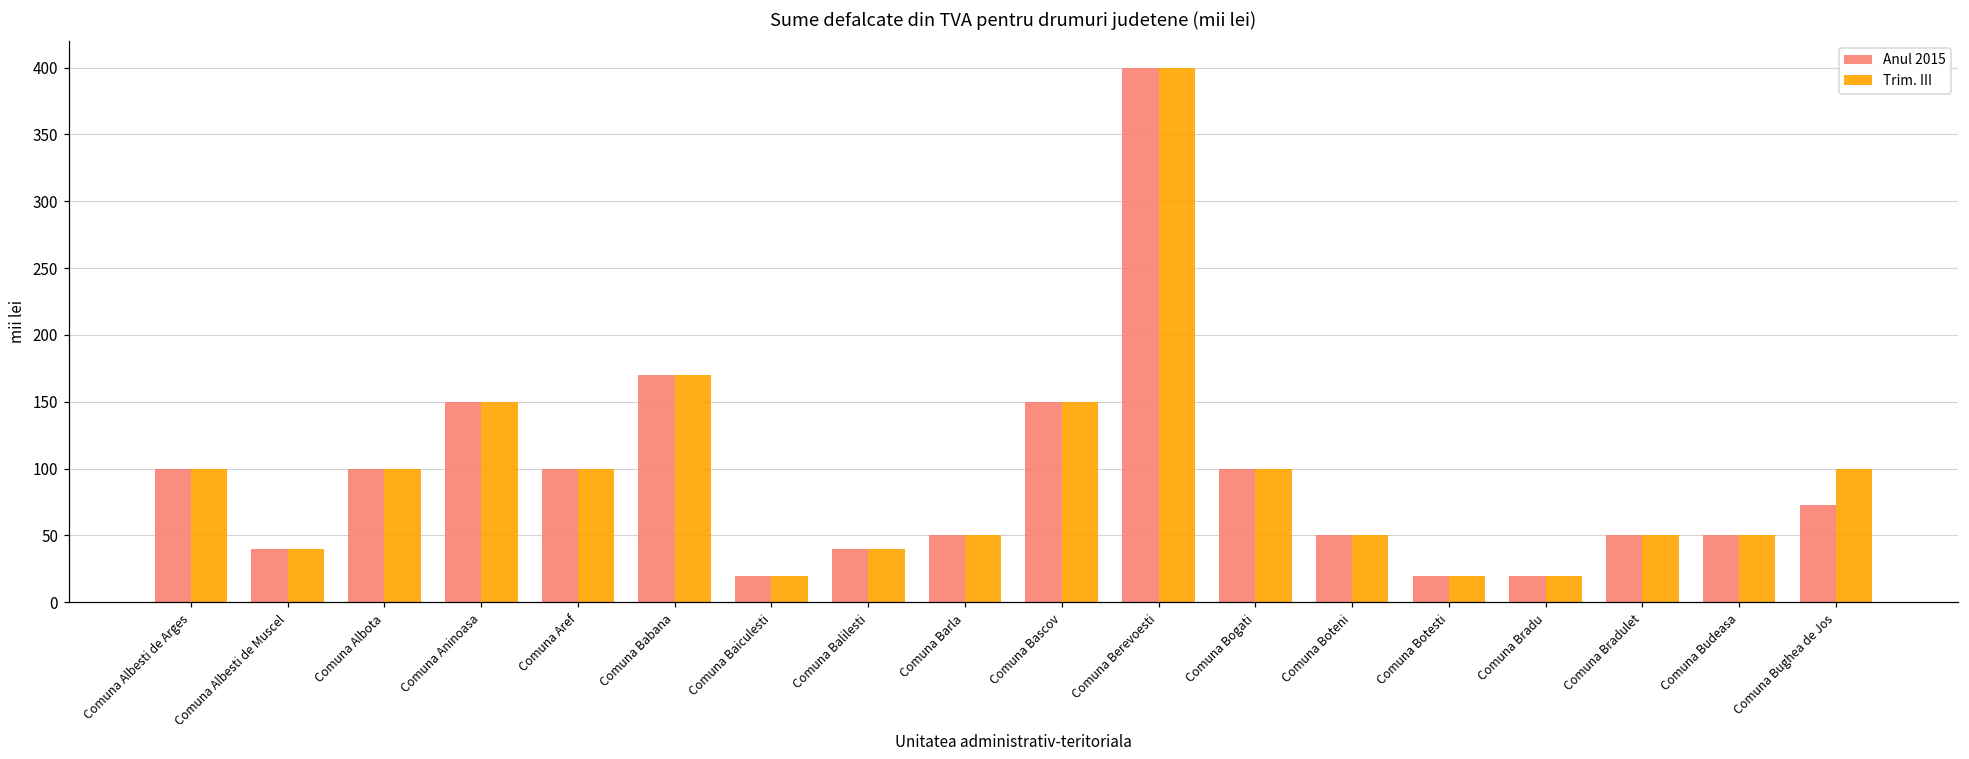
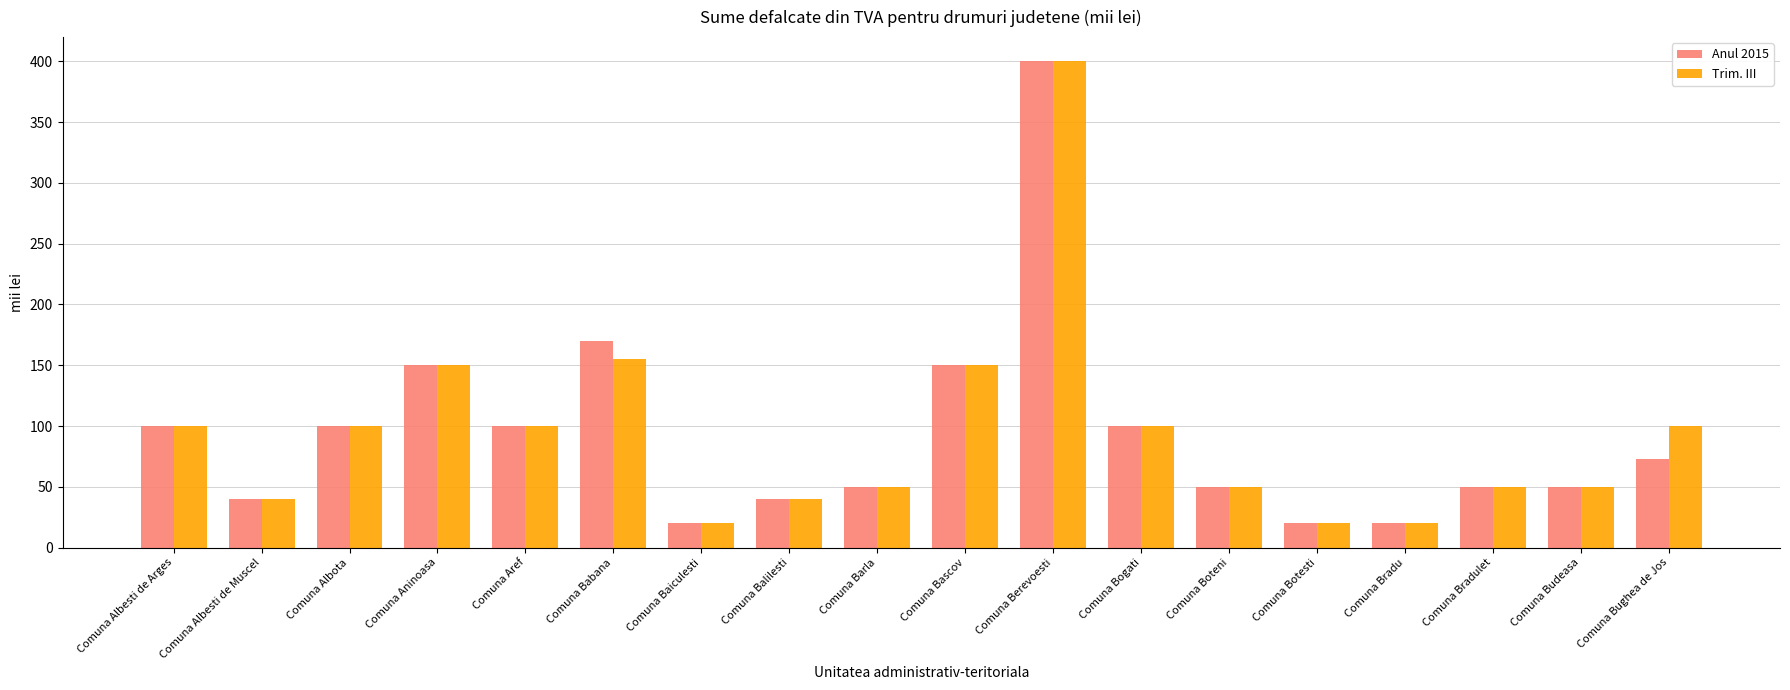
Trim. III, Comuna Babana: 170 -> 155
